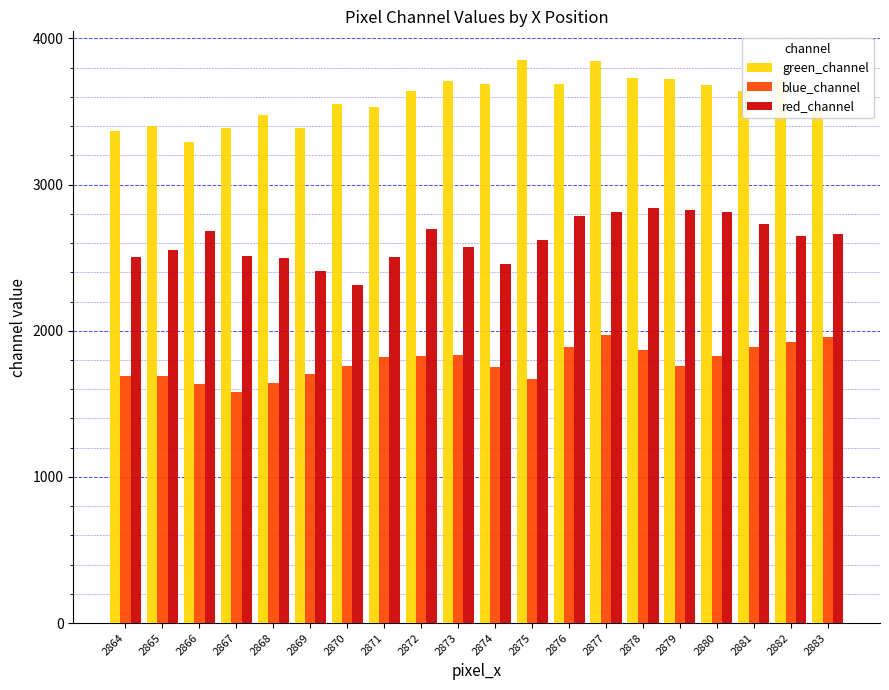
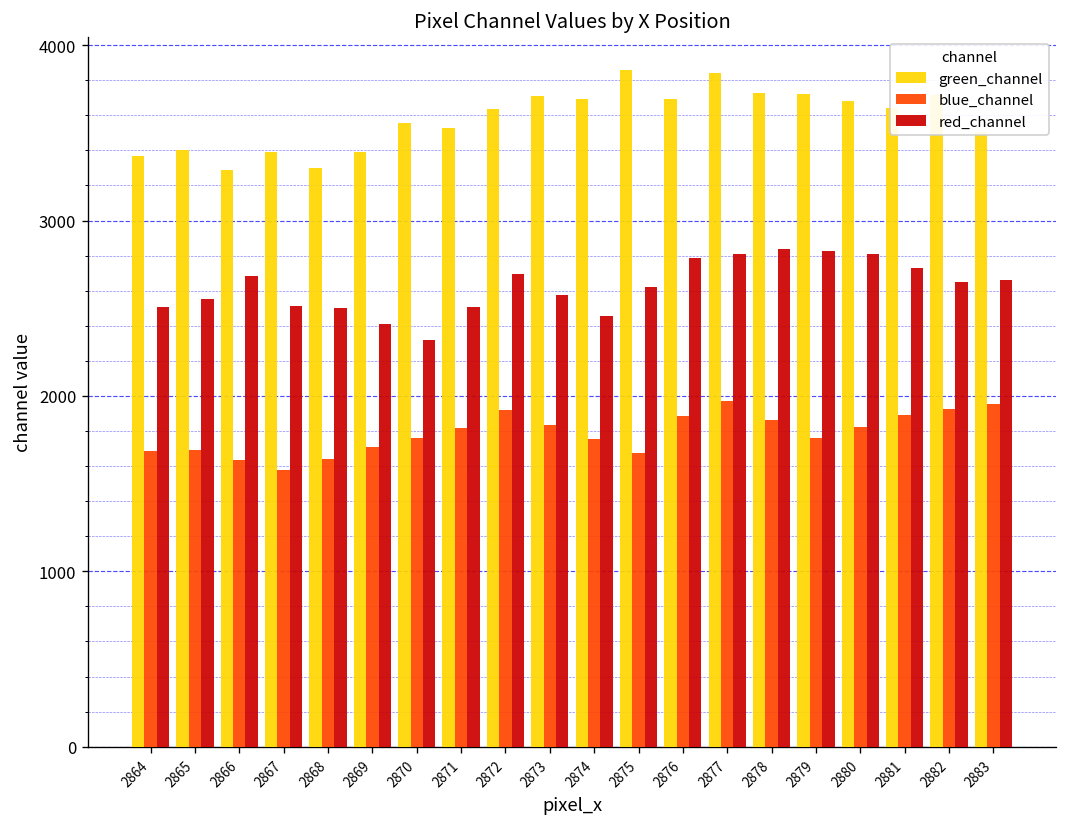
green_channel, 2868: 3480 -> 3300
blue_channel, 2872: 1830 -> 1920
